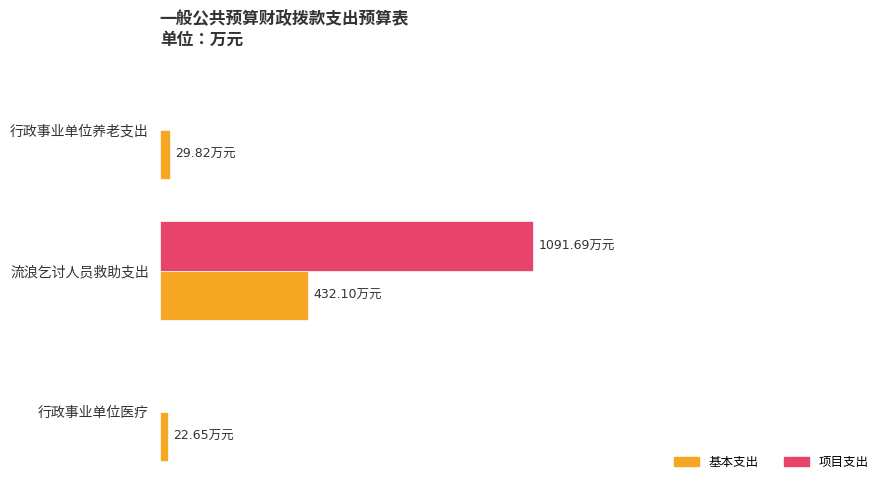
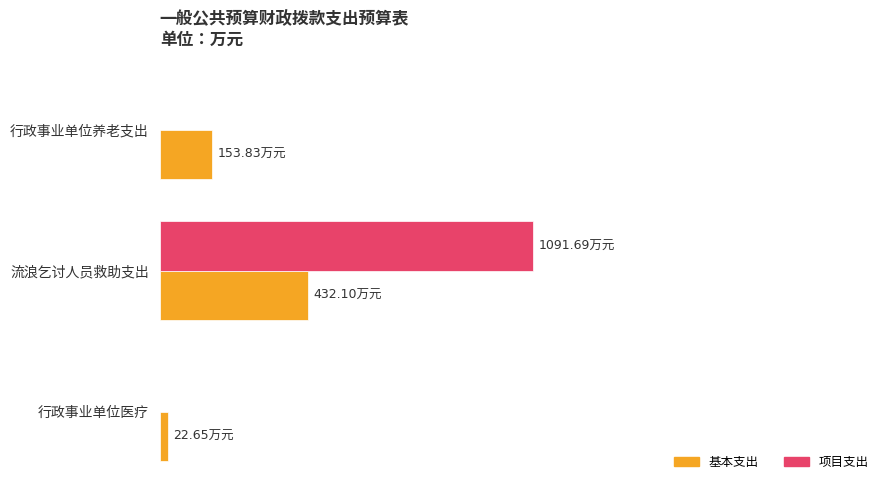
基本支出, 行政事业单位养老支出: 29.82 -> 153.83
